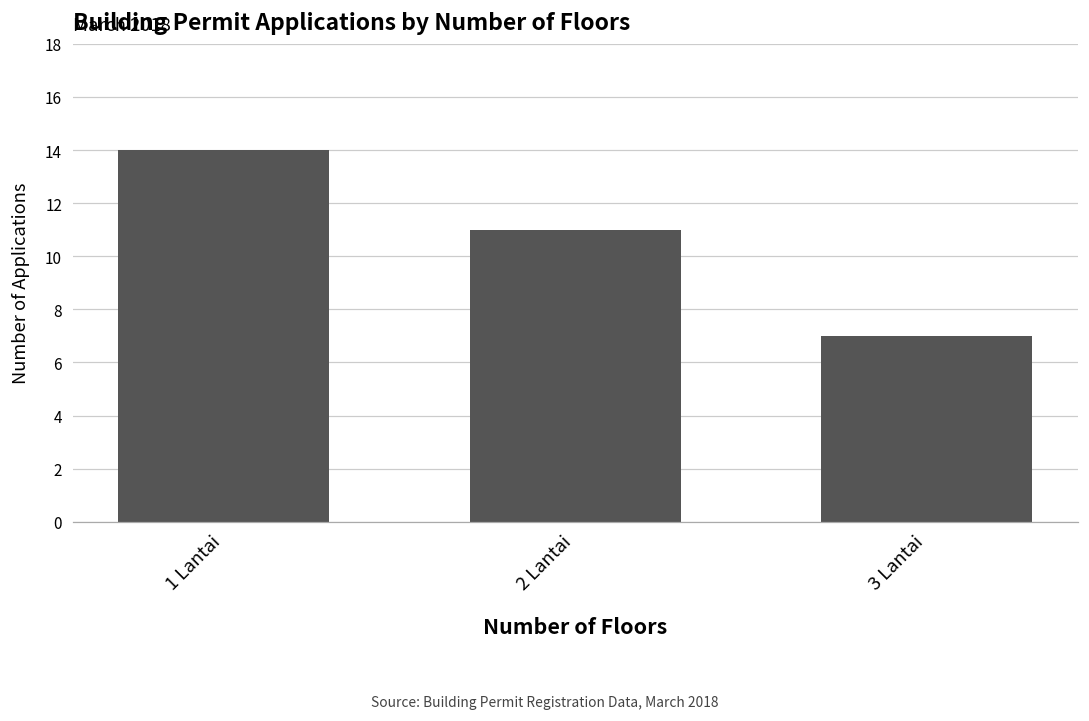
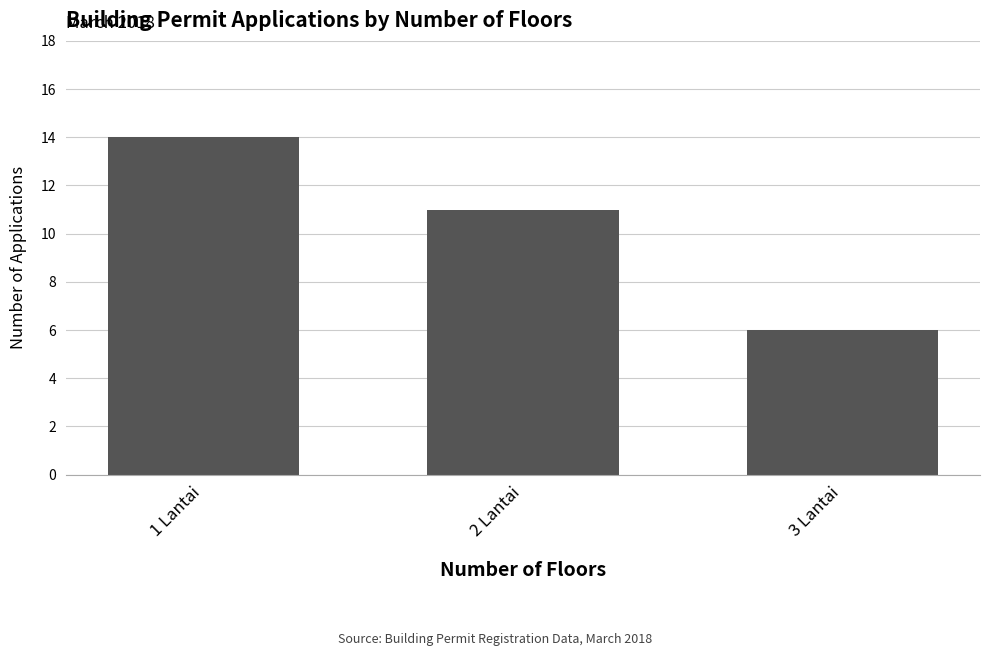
3 Lantai: 7 -> 6
